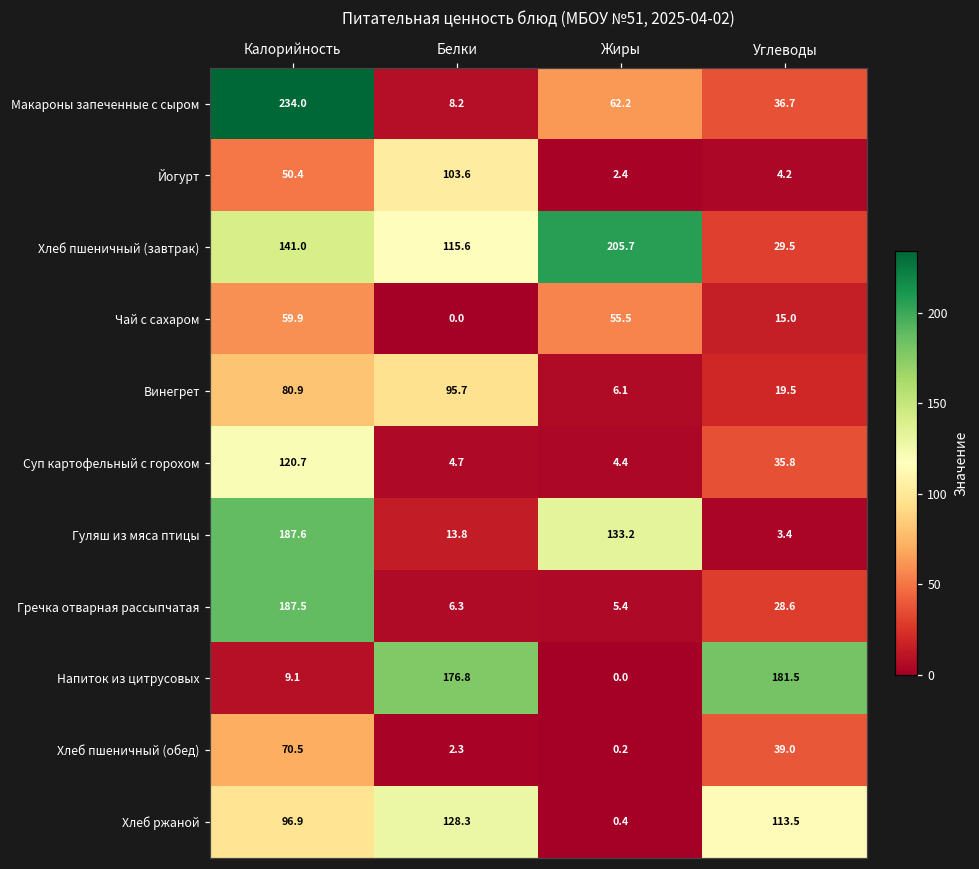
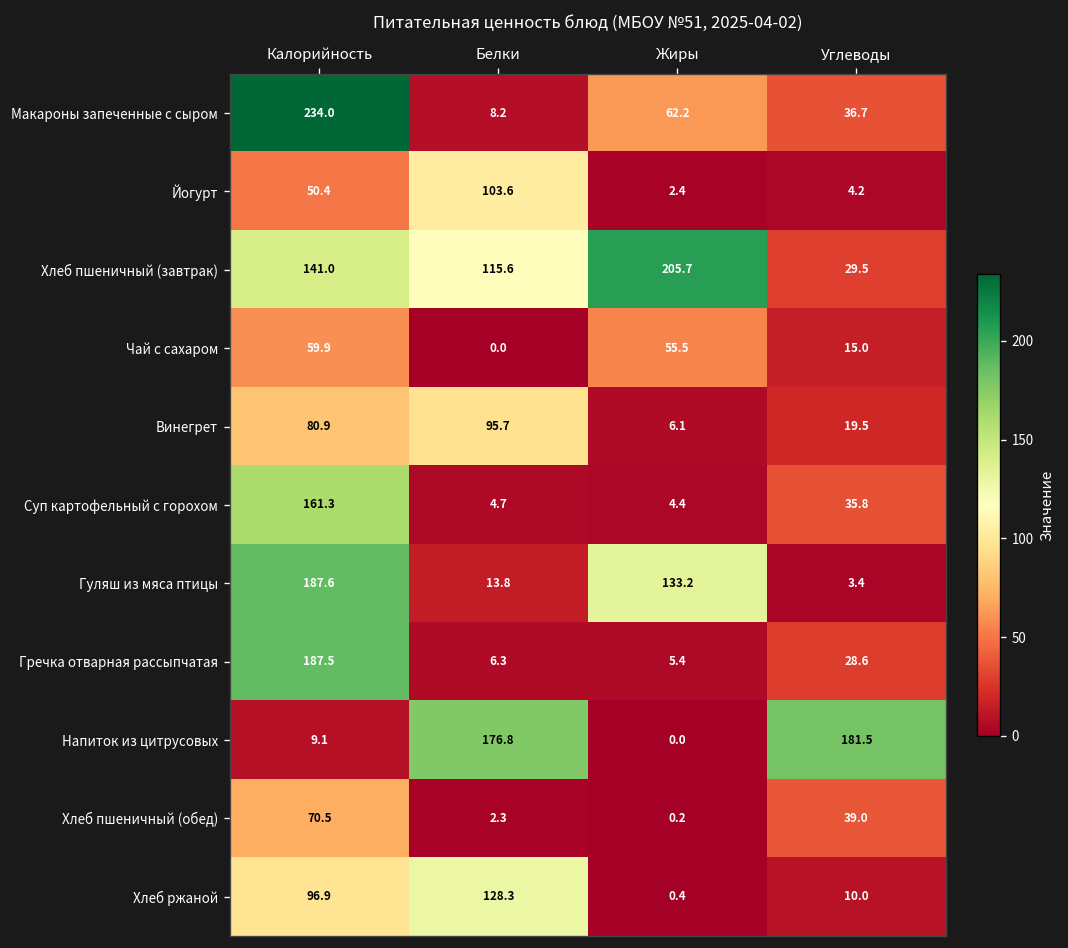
Суп картофельный с горохом, Калорийность: 120.7 -> 161.3
Хлеб ржаной, Углеводы: 113.5 -> 10.0
